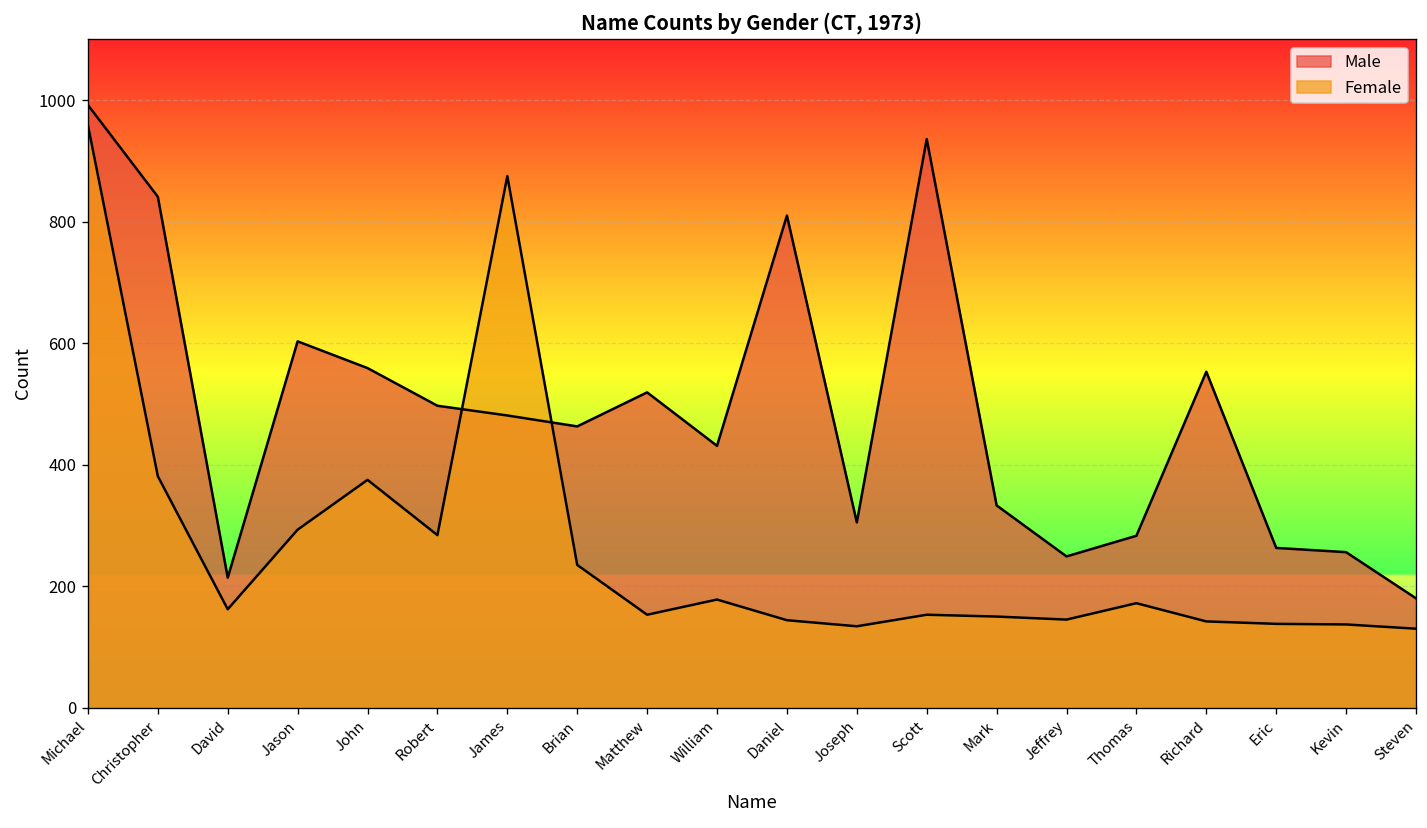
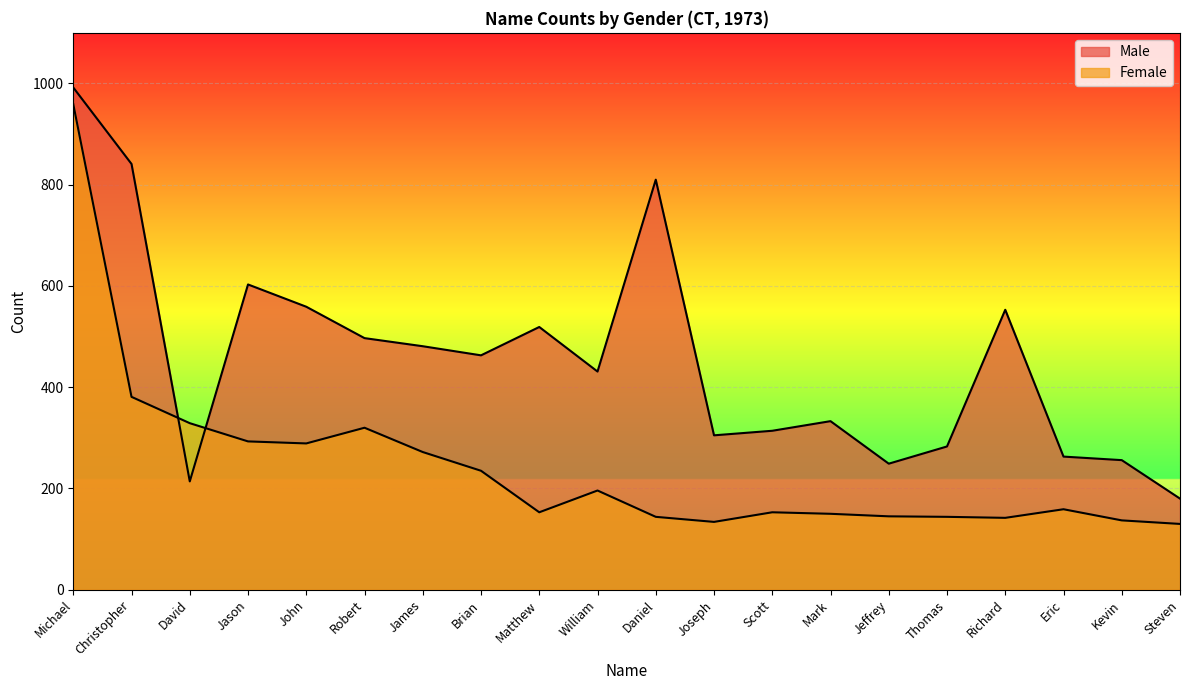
Female, David: 160 -> 330
Female, John: 380 -> 290
Female, Robert: 280 -> 320
Female, James: 880 -> 270
Female, William: 180 -> 200
Male, Scott: 940 -> 310
Female, Thomas: 170 -> 140
Female, Eric: 140 -> 160
